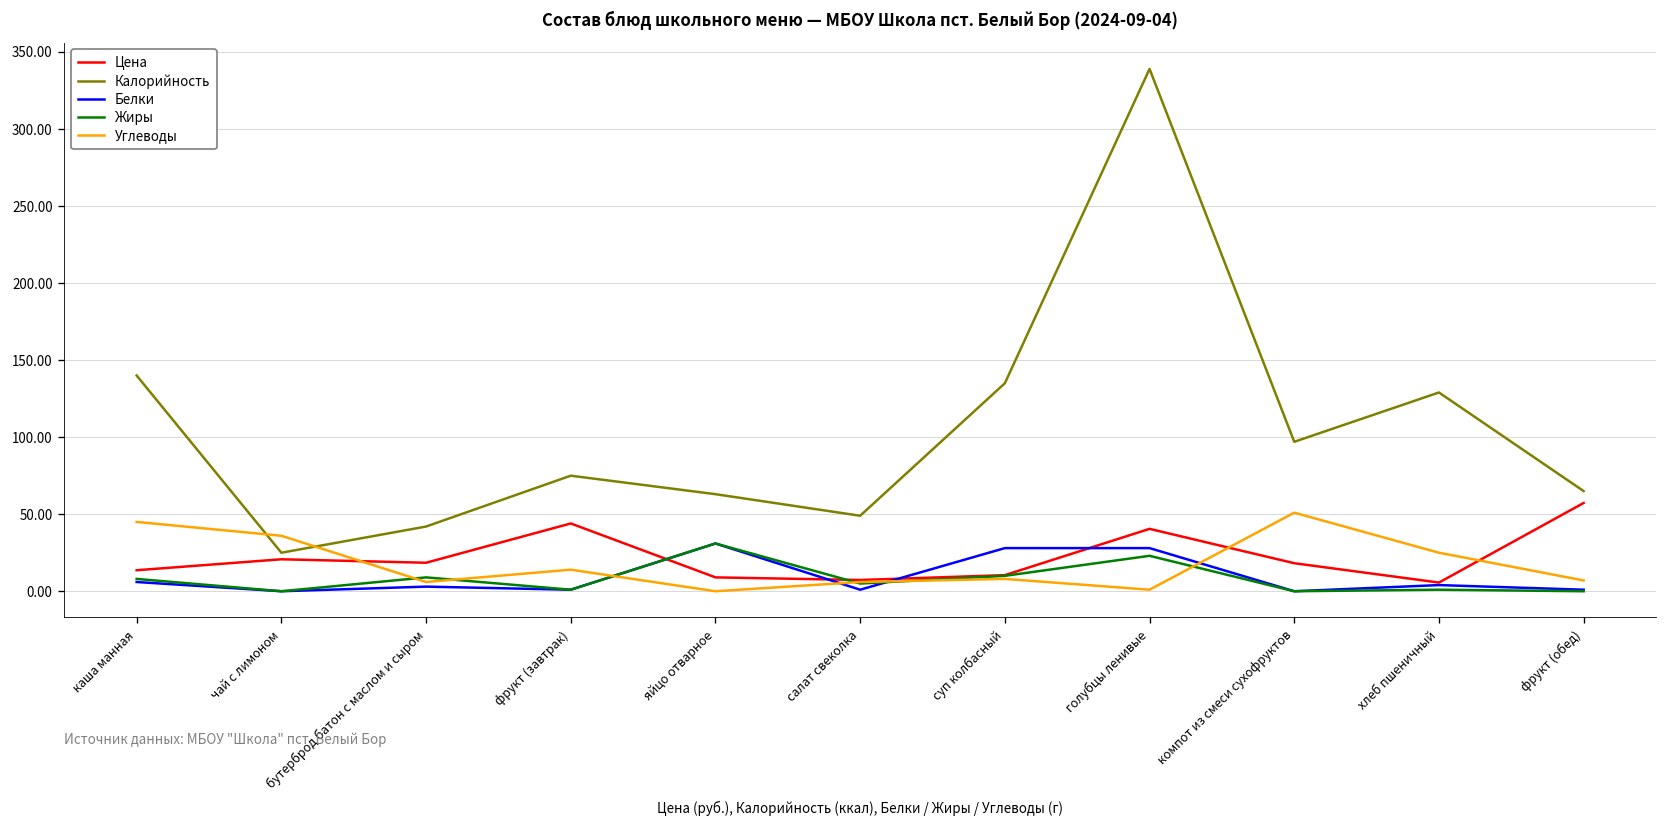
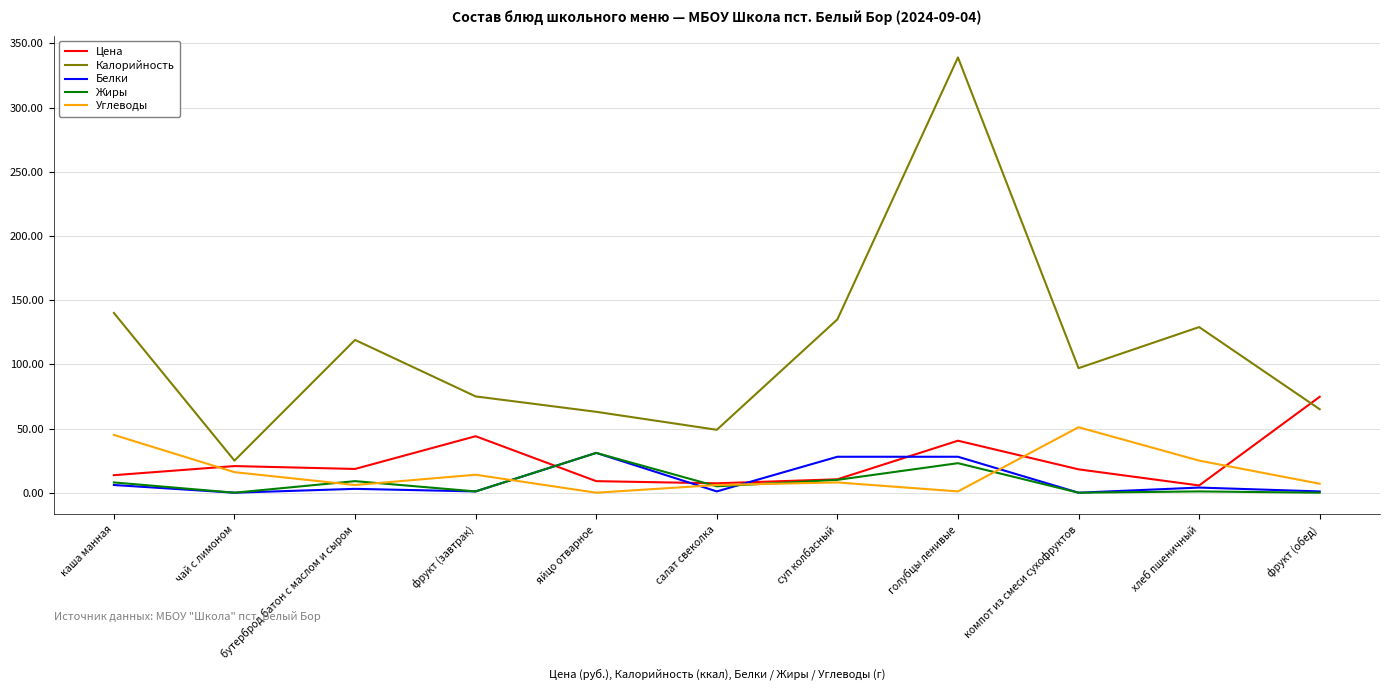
Углеводы, чай с лимоном: 36 -> 16
Калорийность, бутерброд батон с маслом и сыром: 42 -> 119
Цена, фрукт (обед): 57 -> 75
